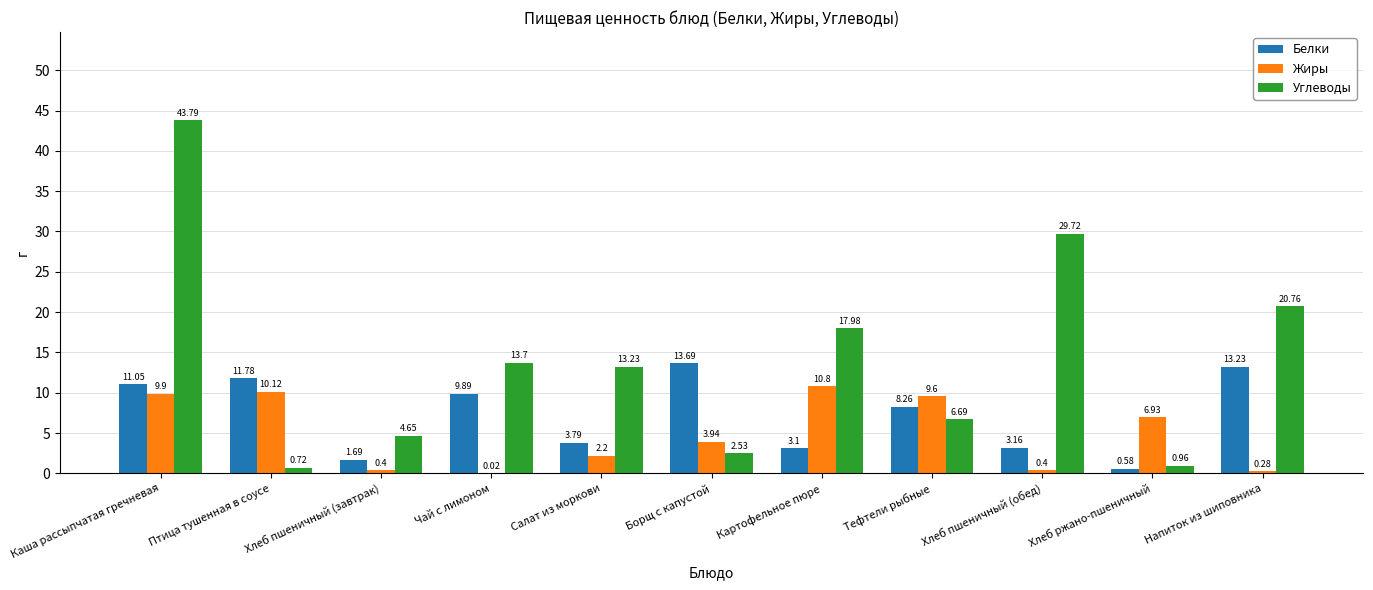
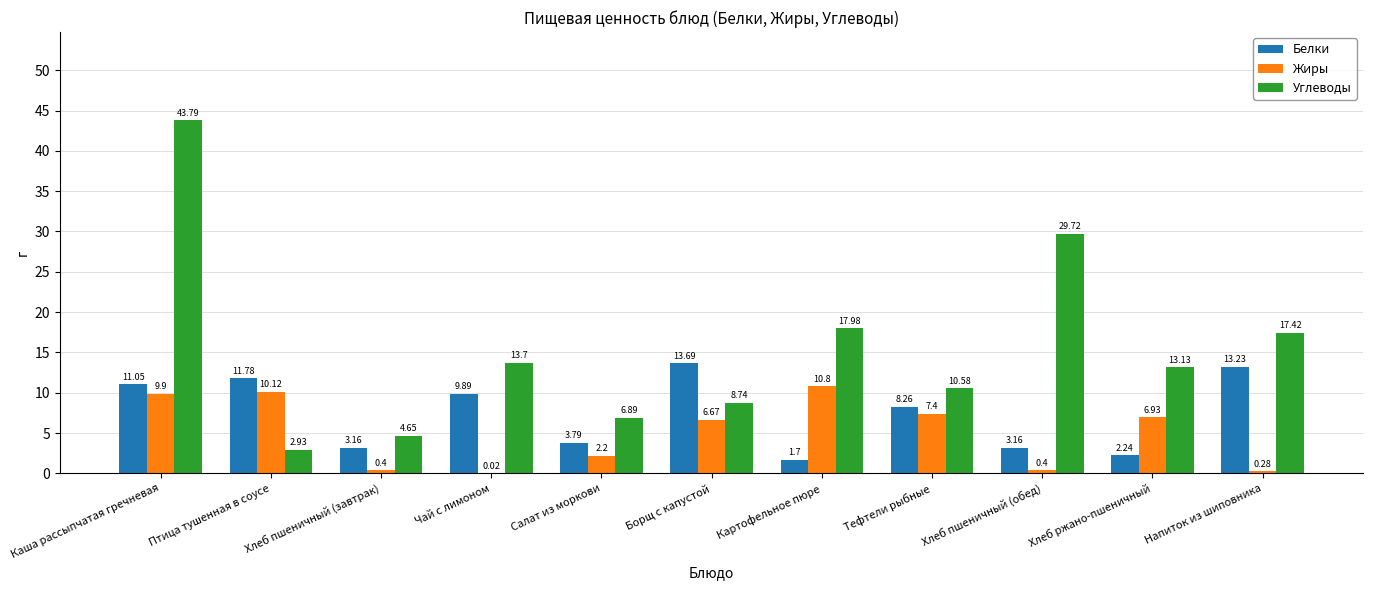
Углеводы, Птица тушенная в соусе: 0.72 -> 2.93
Белки, Хлеб пшеничный (завтрак): 1.69 -> 3.16
Углеводы, Салат из моркови: 13.23 -> 6.89
Жиры, Борщ с капустой: 3.94 -> 6.67
Углеводы, Борщ с капустой: 2.53 -> 8.74
Белки, Картофельное пюре: 3.1 -> 1.7
Жиры, Тефтели рыбные: 9.6 -> 7.4
Углеводы, Тефтели рыбные: 6.69 -> 10.58
Белки, Хлеб ржано-пшеничный: 0.58 -> 2.24
Углеводы, Хлеб ржано-пшеничный: 0.96 -> 13.13
Углеводы, Напиток из шиповника: 20.76 -> 17.42
